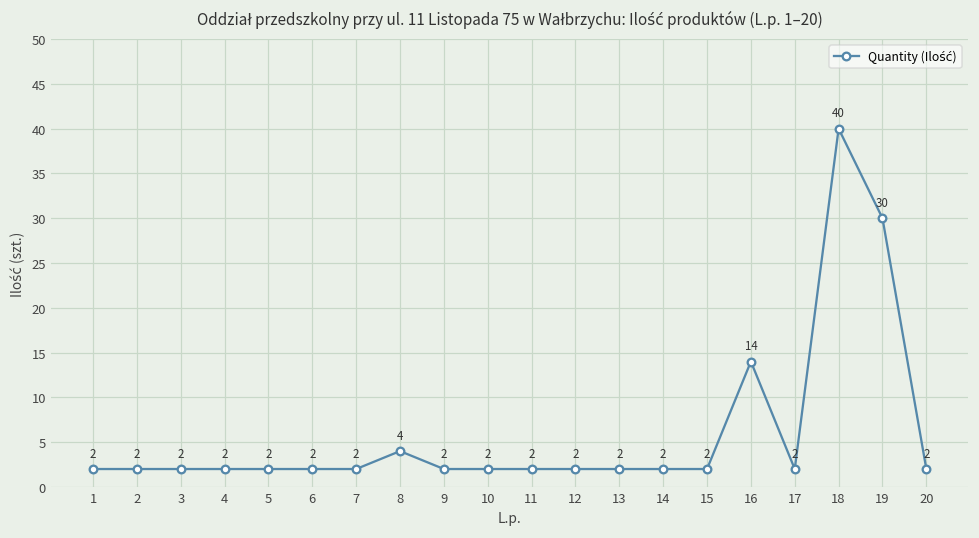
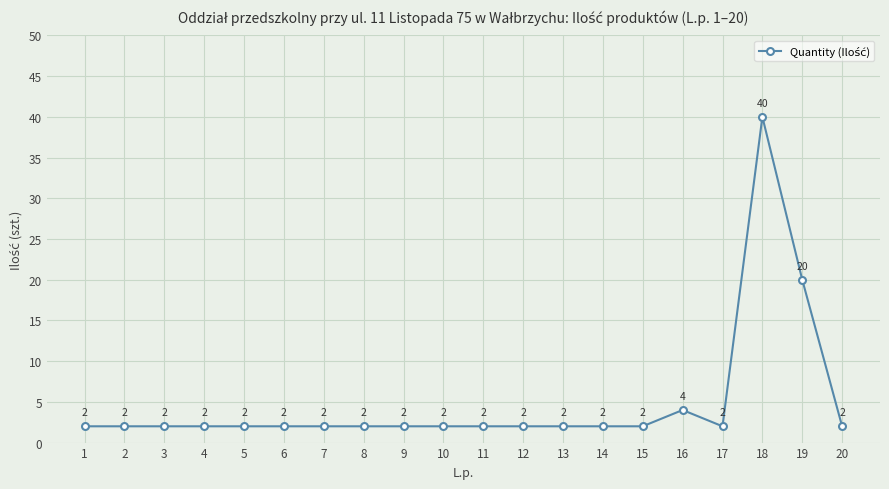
8: 4 -> 2
16: 14 -> 4
19: 30 -> 20
